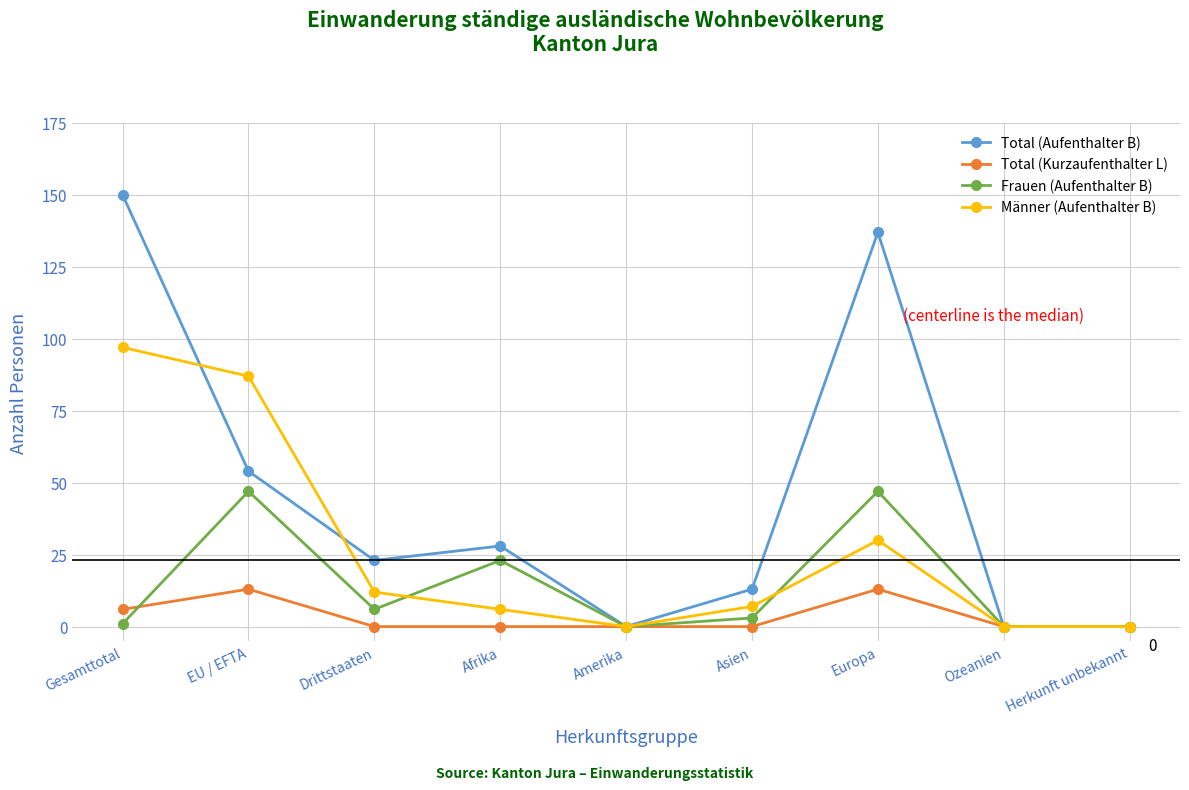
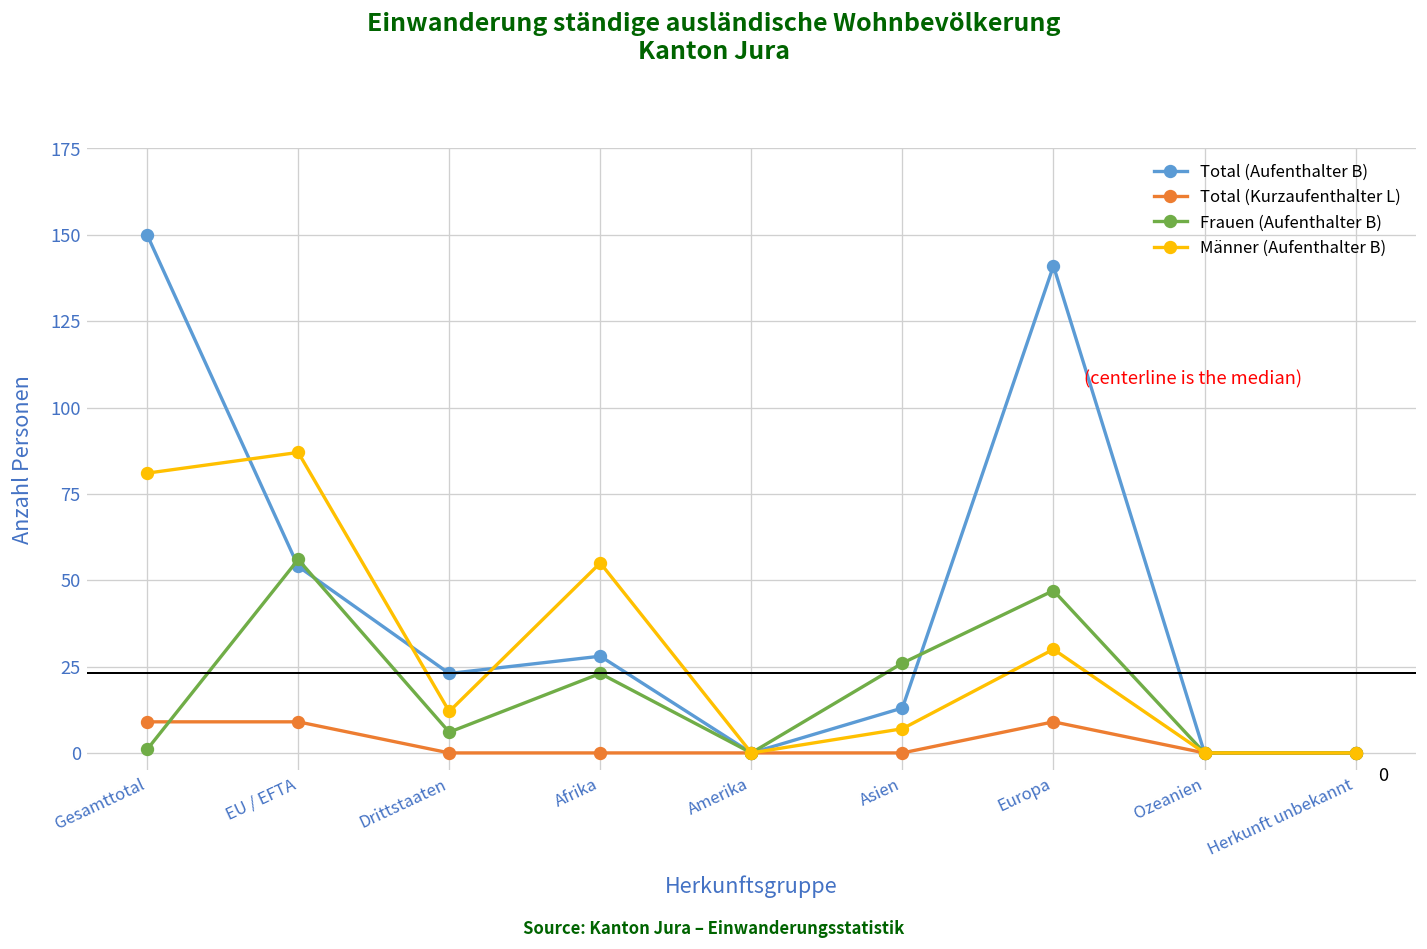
Total (Kurzaufenthalter L), Gesamttotal: 6 -> 9
Männer (Aufenthalter B), Gesamttotal: 97 -> 81
Total (Kurzaufenthalter L), EU / EFTA: 13 -> 9
Frauen (Aufenthalter B), EU / EFTA: 47 -> 56
Männer (Aufenthalter B), Afrika: 6 -> 55
Frauen (Aufenthalter B), Asien: 3 -> 26
Total (Aufenthalter B), Europa: 137 -> 141
Total (Kurzaufenthalter L), Europa: 13 -> 9
